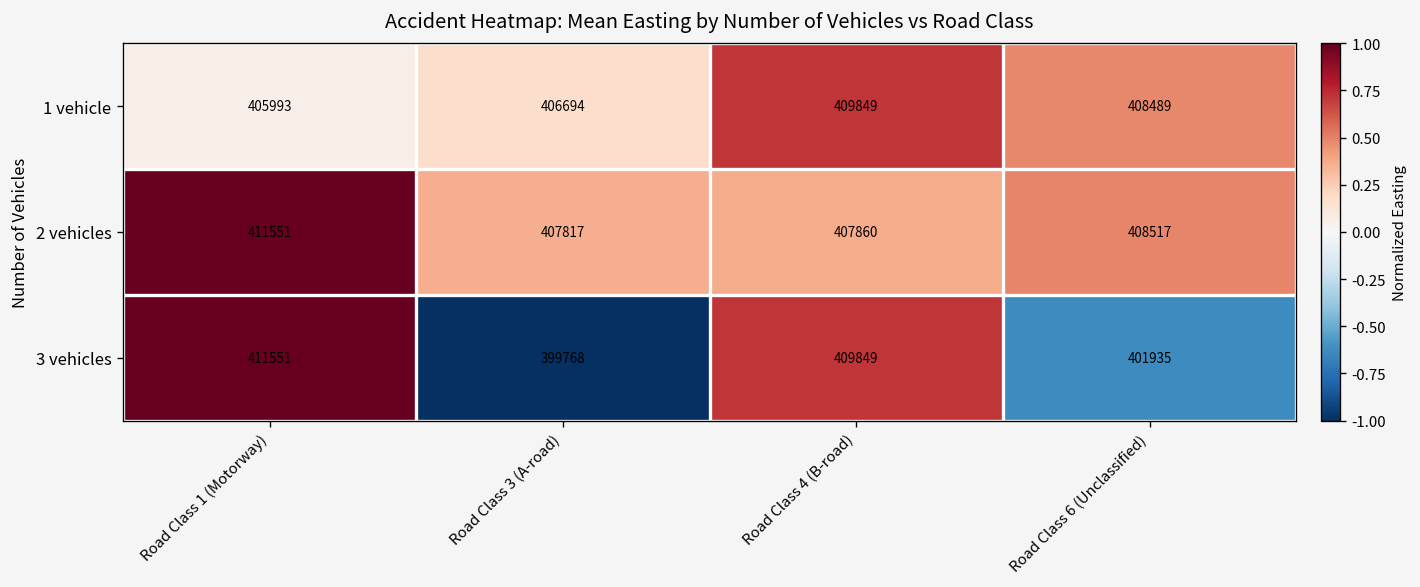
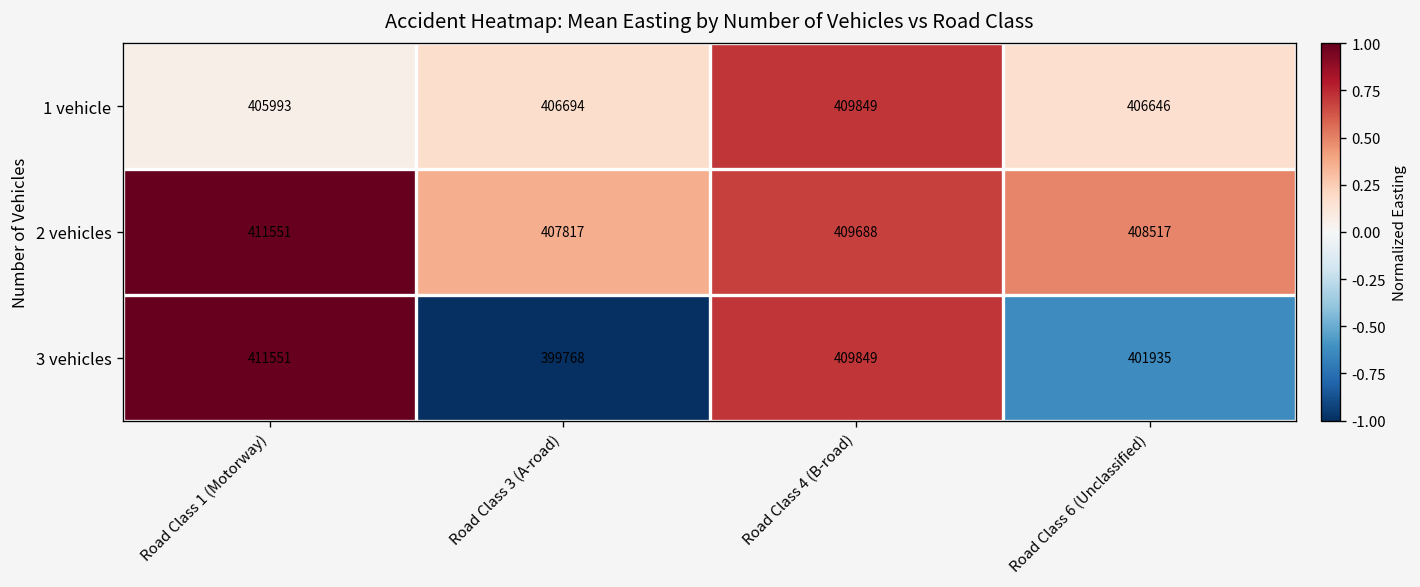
1 vehicle, Road Class 6 (Unclassified): 408489 -> 406646
2 vehicles, Road Class 4 (B-road): 407860 -> 409688
